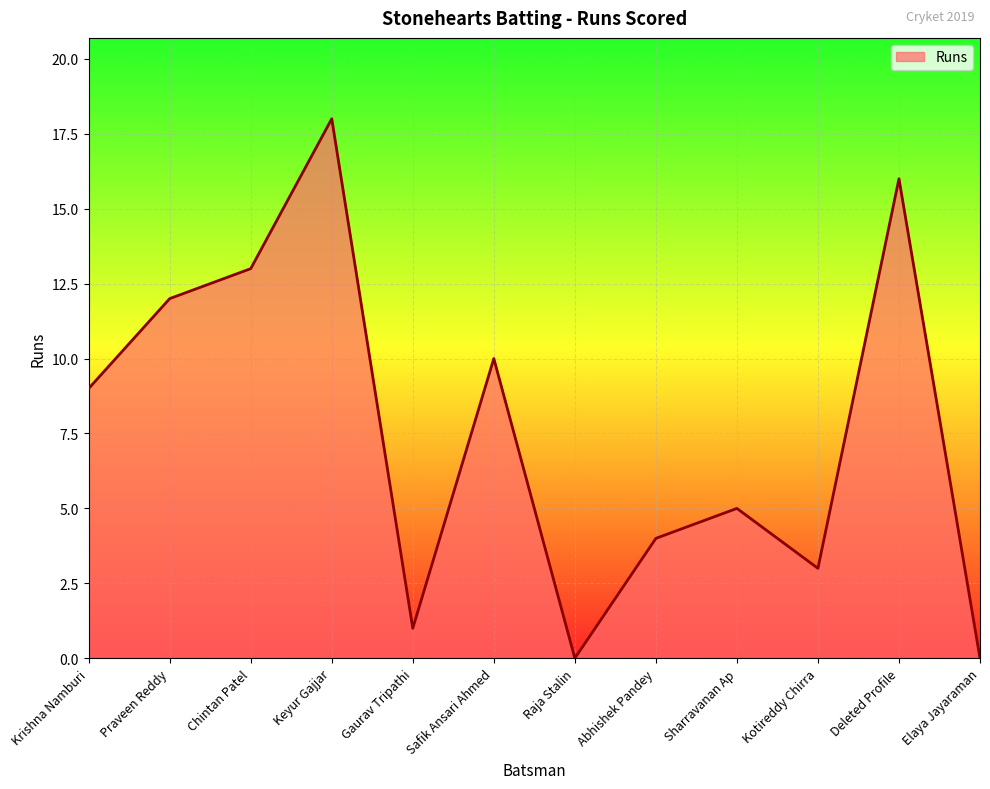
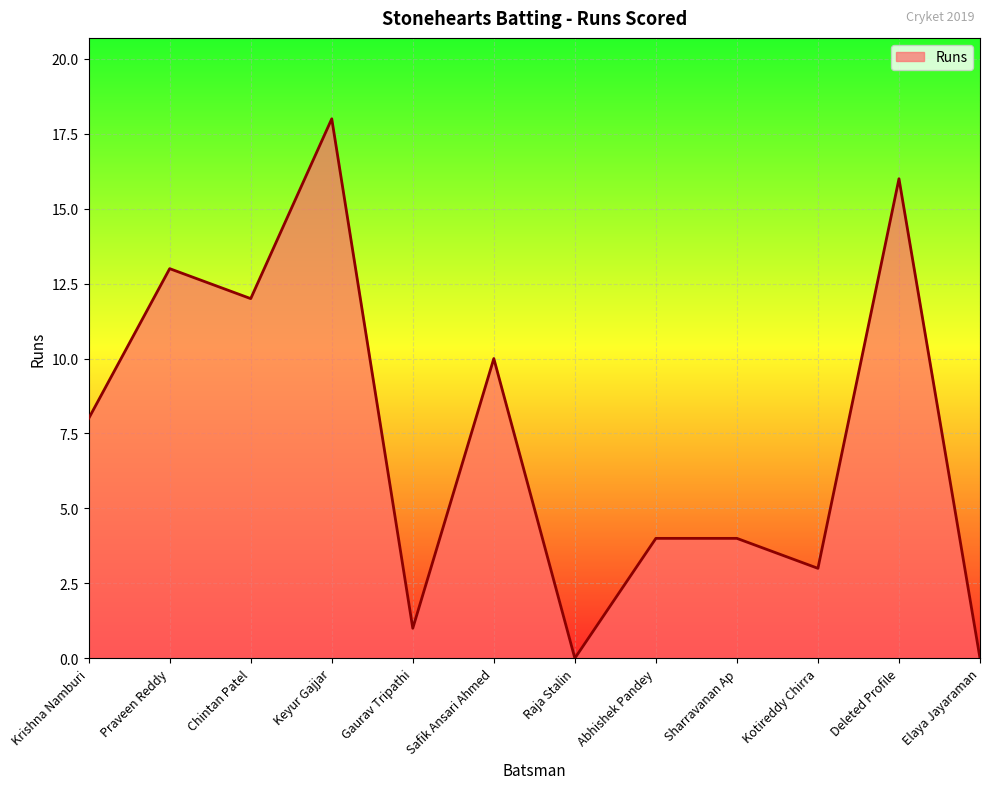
Krishna Namburi: 9 -> 8
Praveen Reddy: 12 -> 13
Chintan Patel: 13 -> 12
Sharravanan Ap: 5 -> 4
